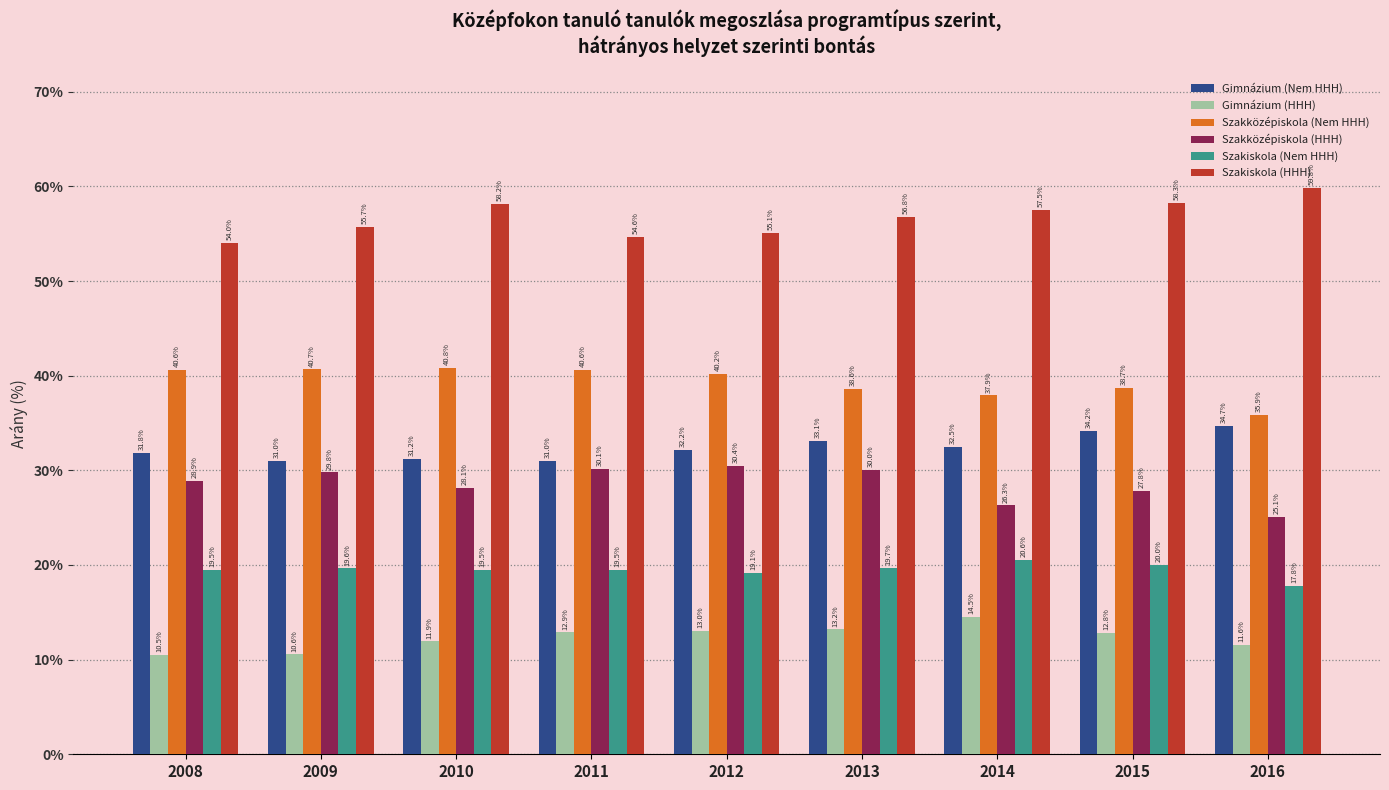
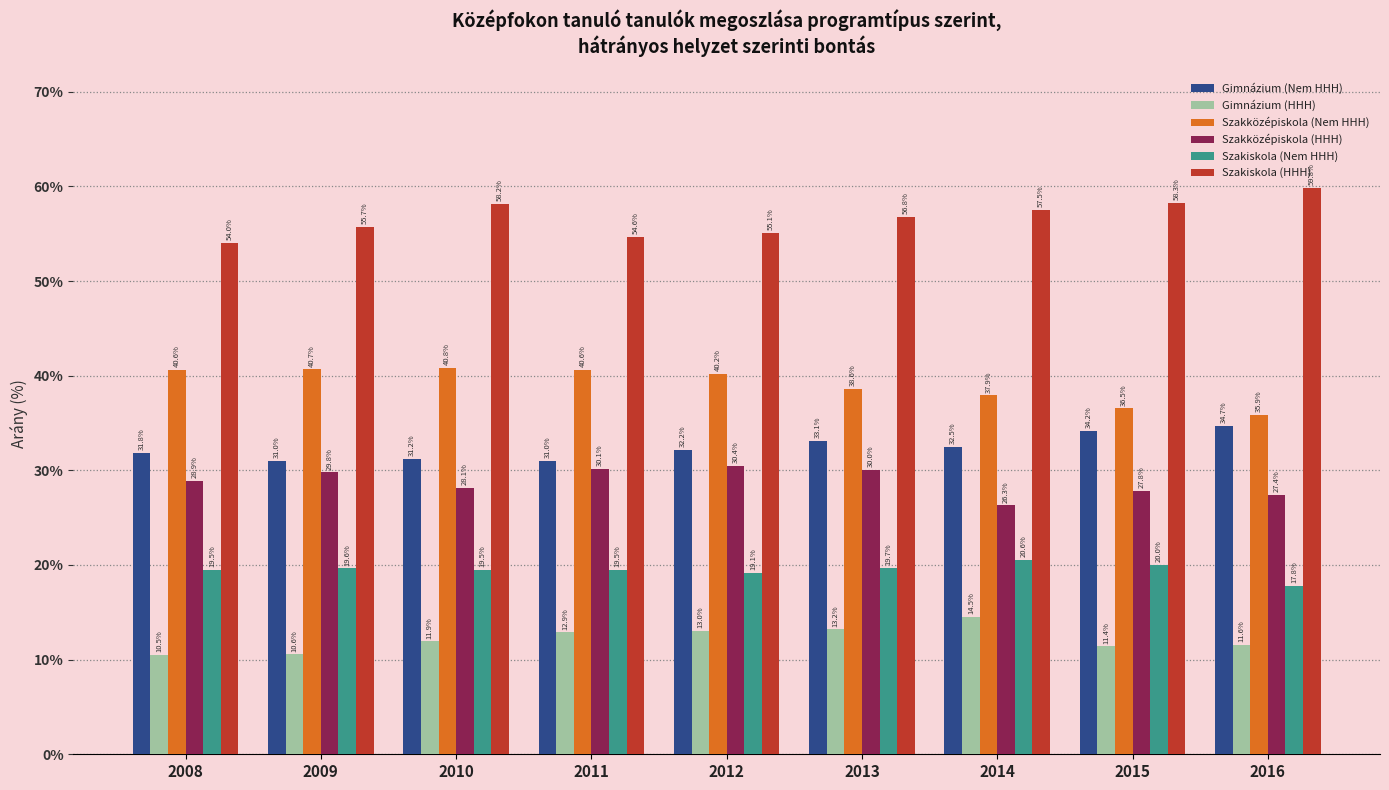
Gimnázium (HHH), 2015: 12.8% -> 11.4%
Szakközépiskola (Nem HHH), 2015: 38.7% -> 36.5%
Szakközépiskola (HHH), 2016: 25.1% -> 27.4%
